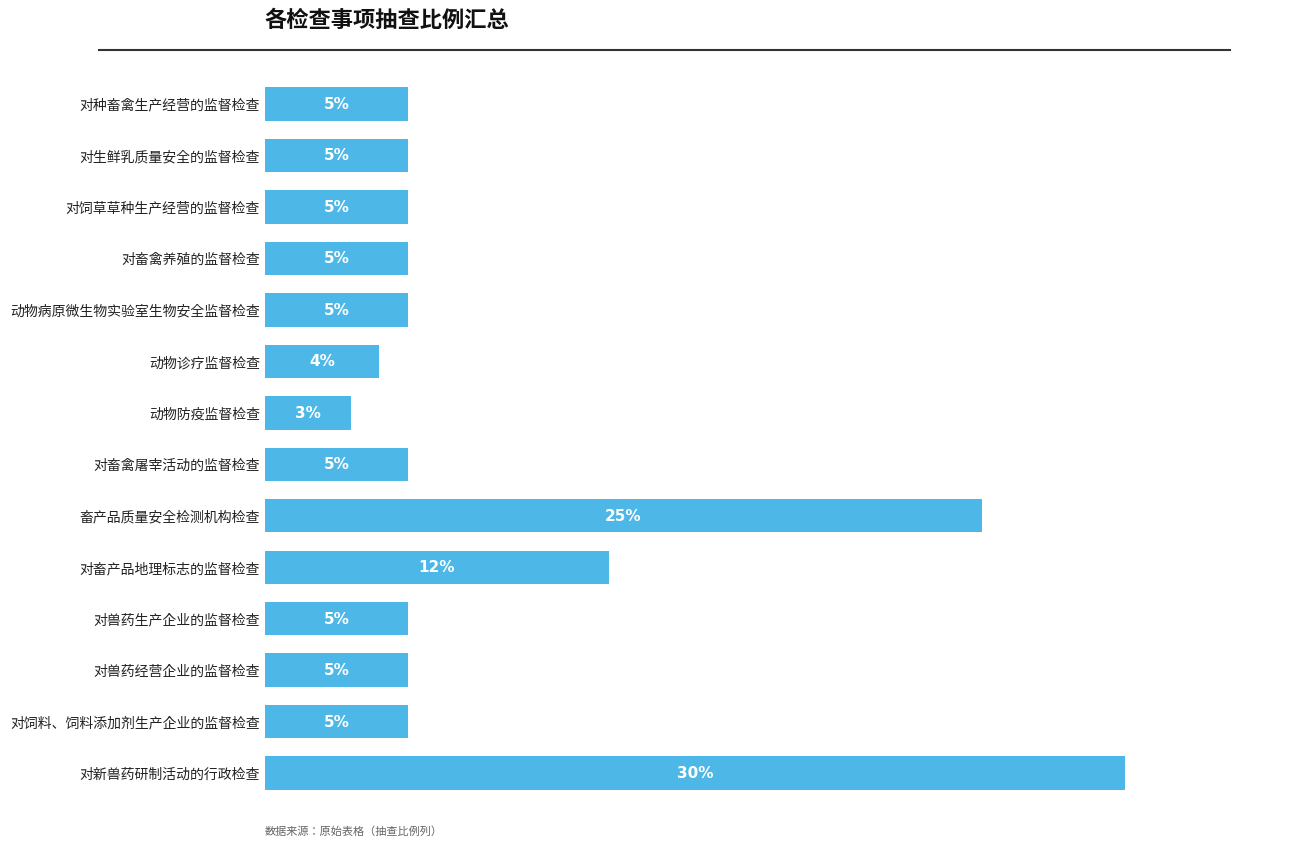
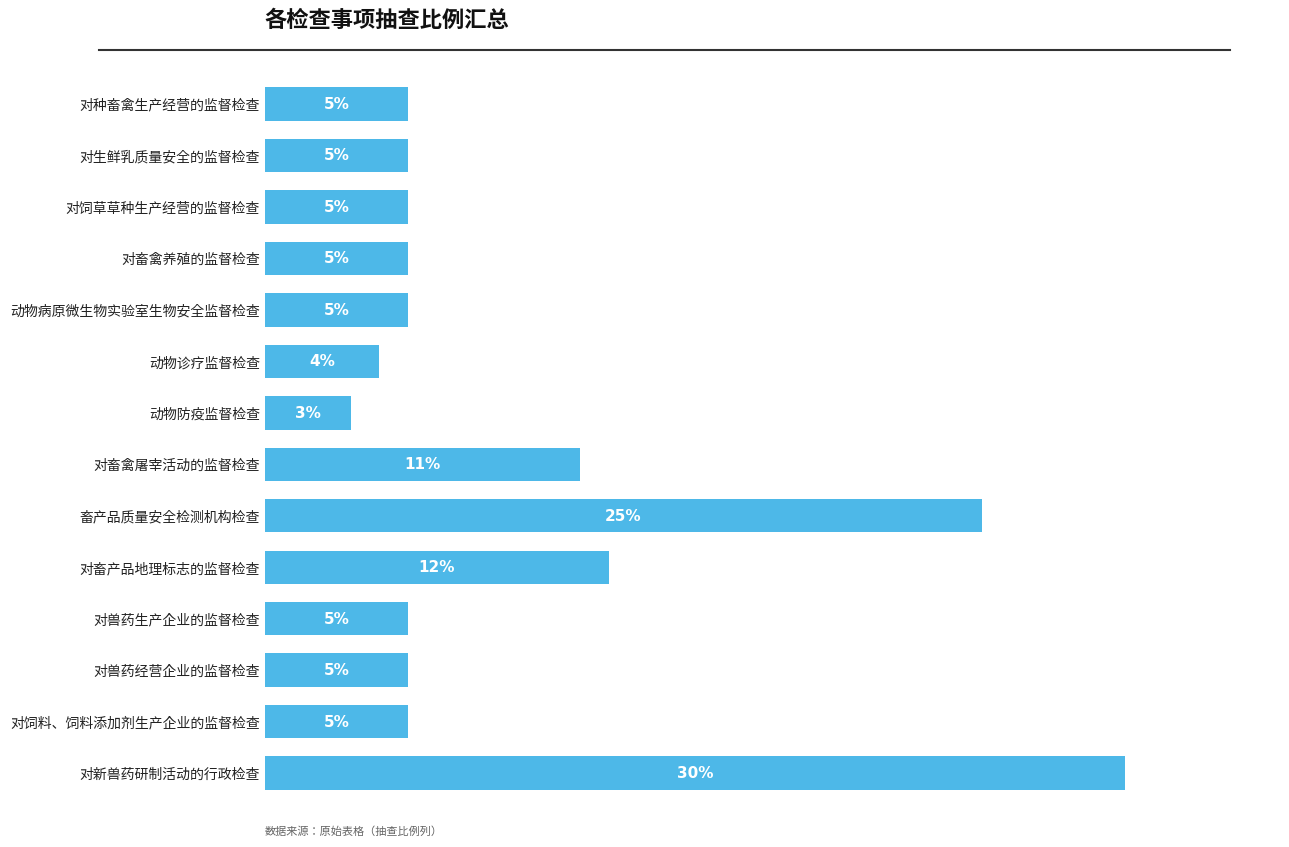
对畜禽屠宰活动的监督检查: 5% -> 11%
